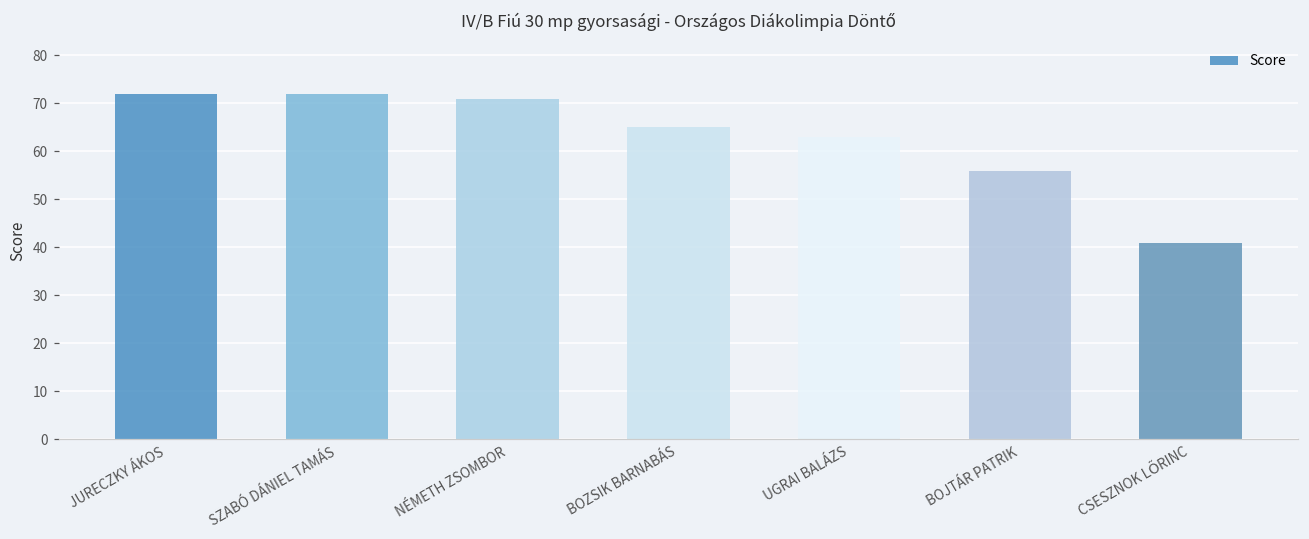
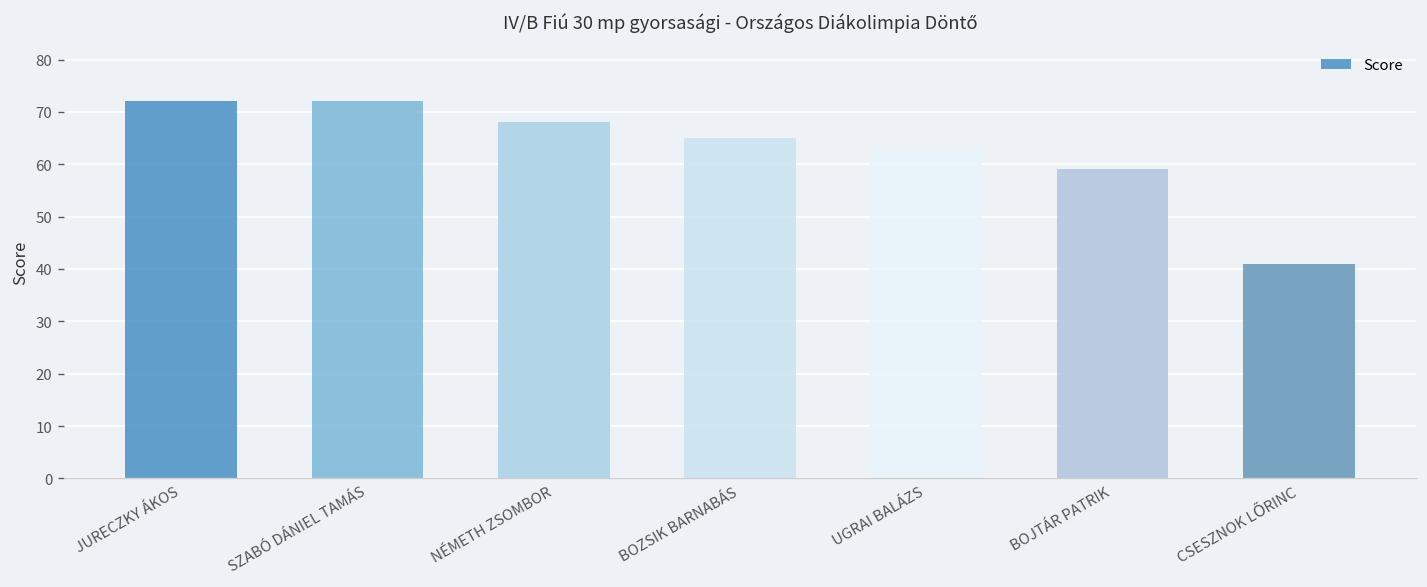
NÉMETH ZSOMBOR: 71 -> 68
BOJTÁR PATRIK: 56 -> 59
